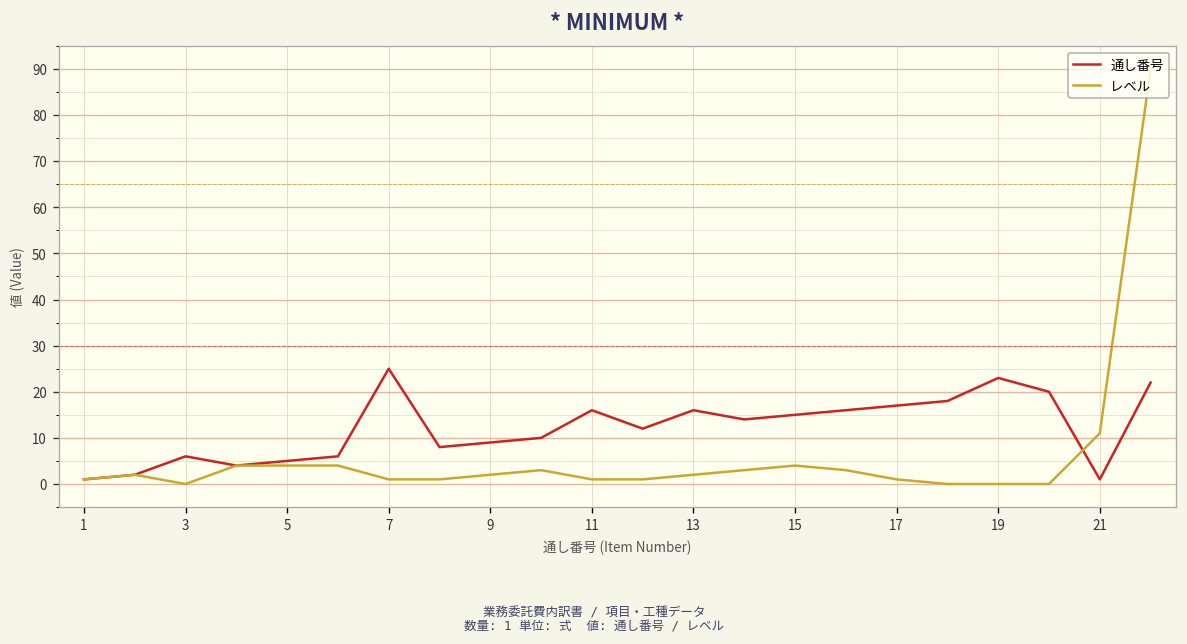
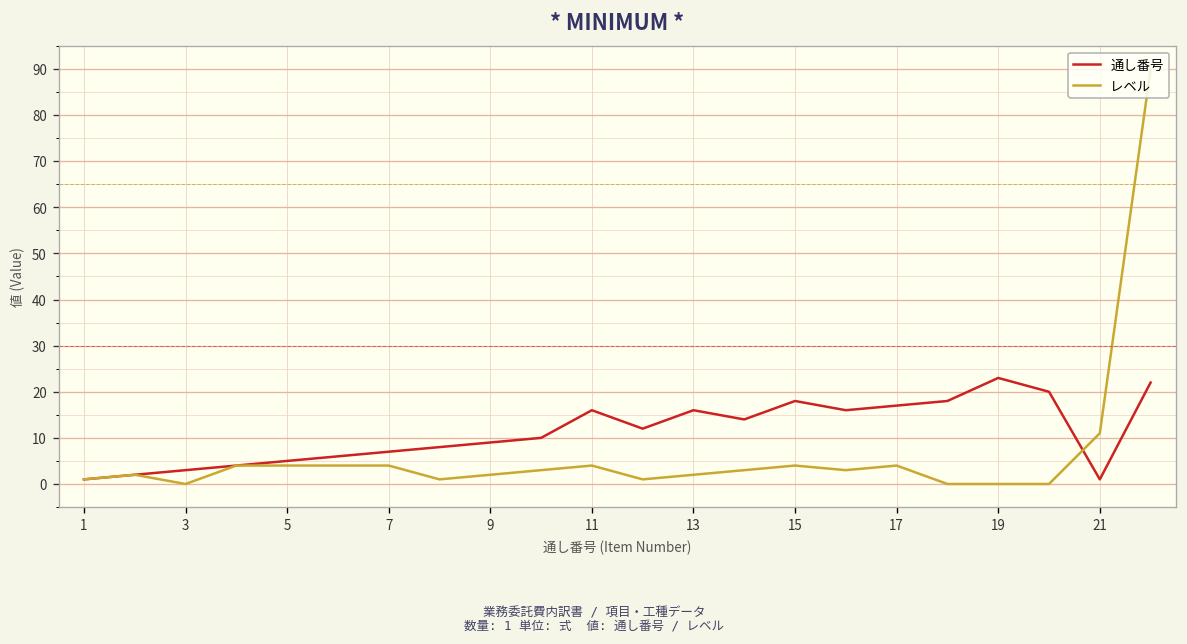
通し番号, 3: 6 -> 3
通し番号, 7: 25 -> 7
レベル, 7: 1 -> 4
レベル, 11: 1 -> 4
通し番号, 15: 15 -> 18
レベル, 17: 1 -> 4
